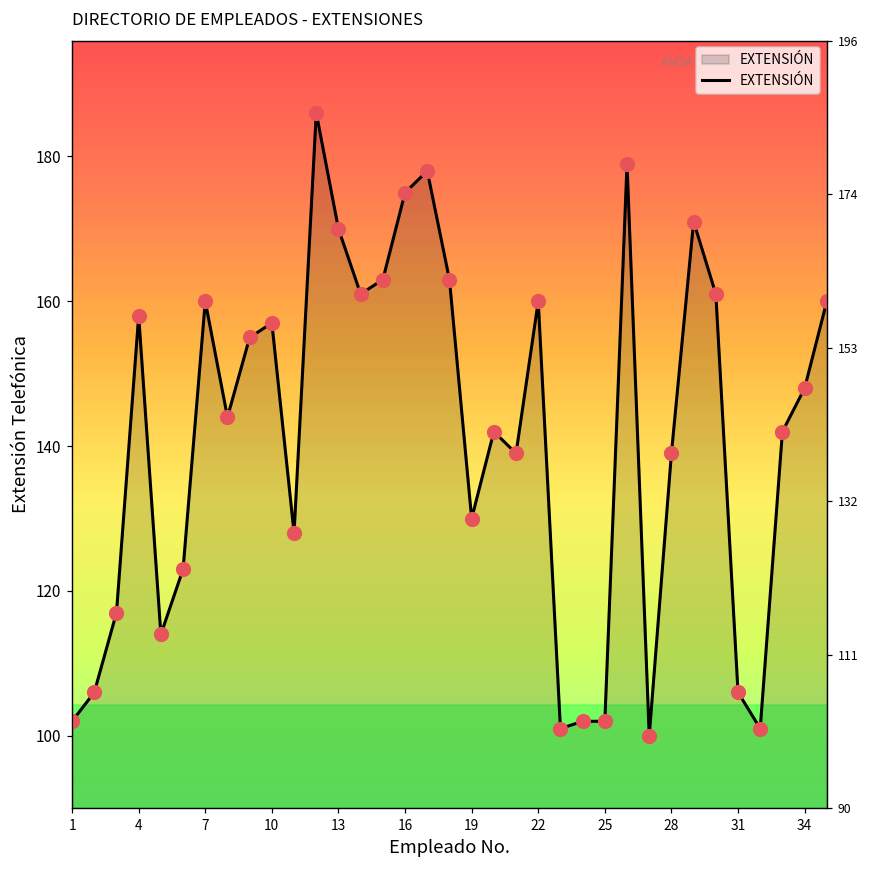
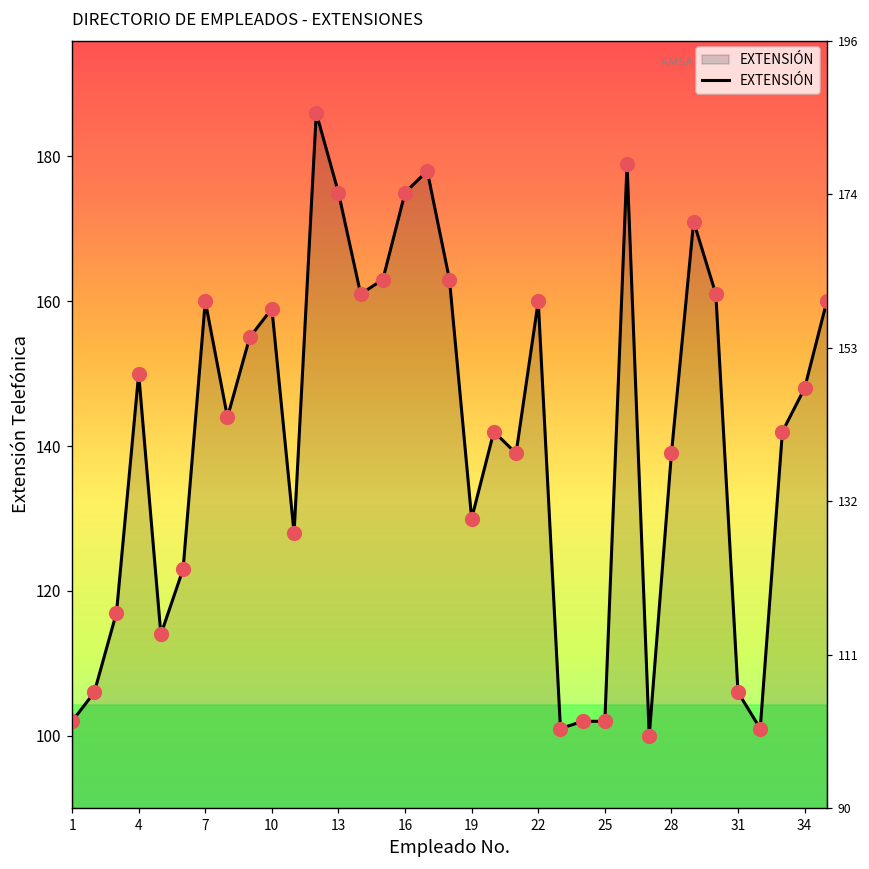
4: 158 -> 150
10: 157 -> 159
13: 170 -> 175
